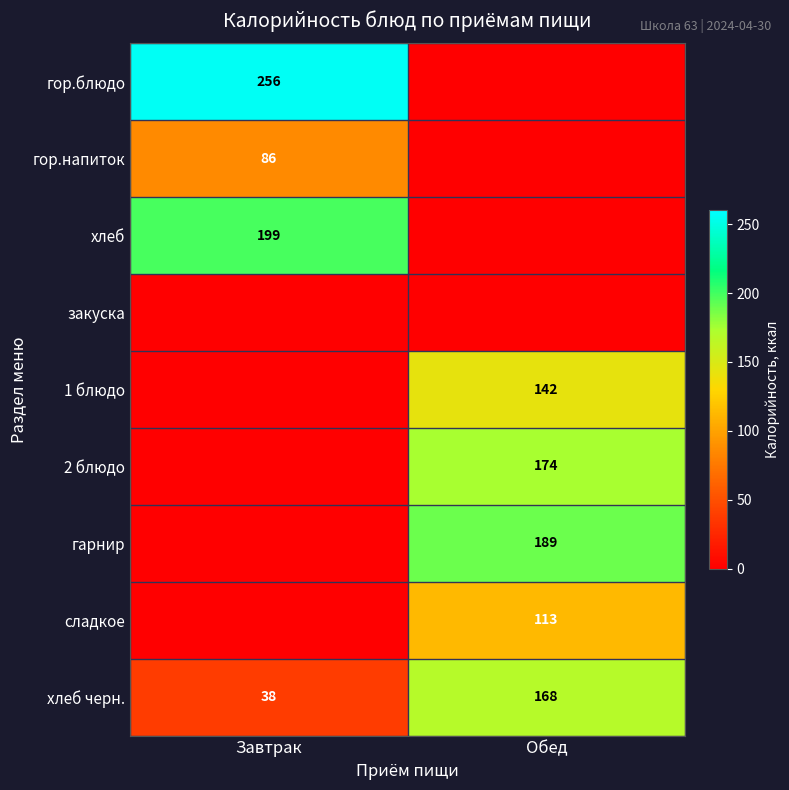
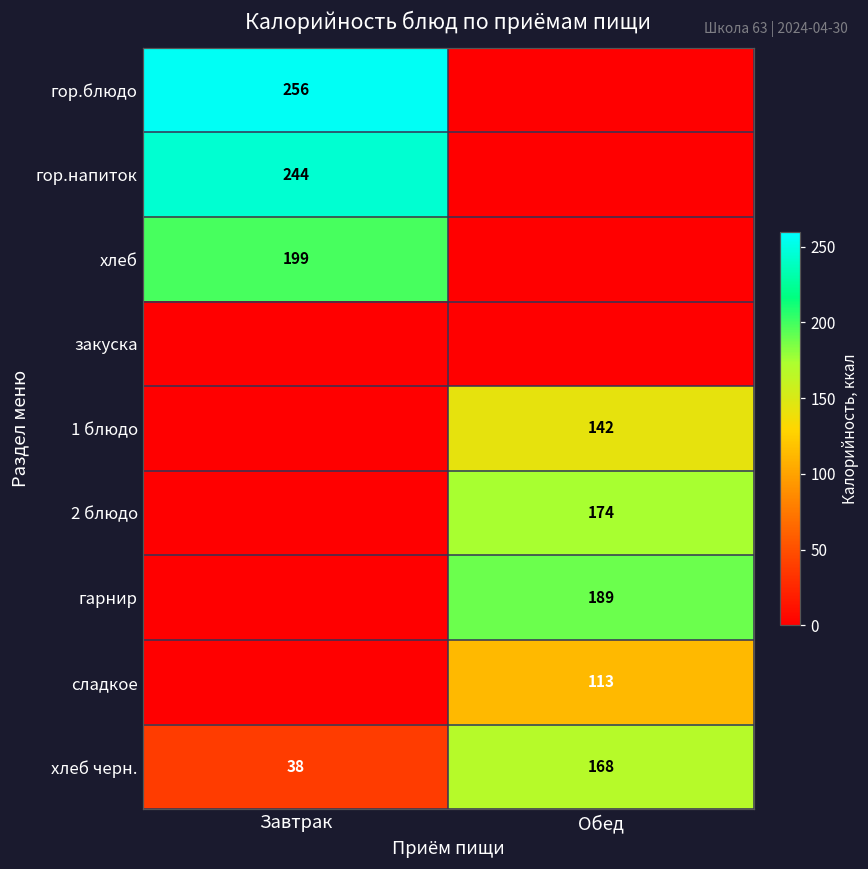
гор.напиток, Завтрак: 86 -> 244
